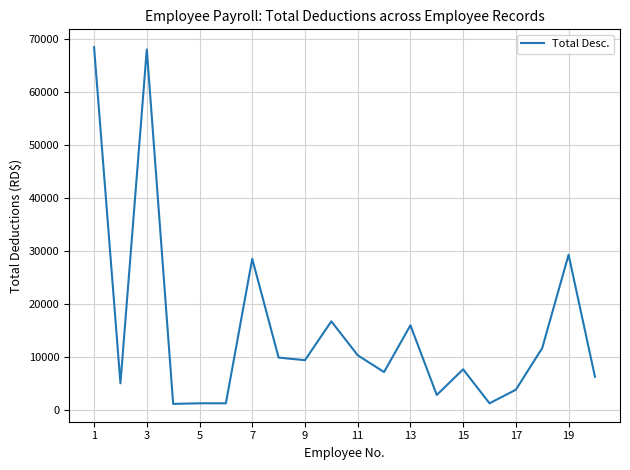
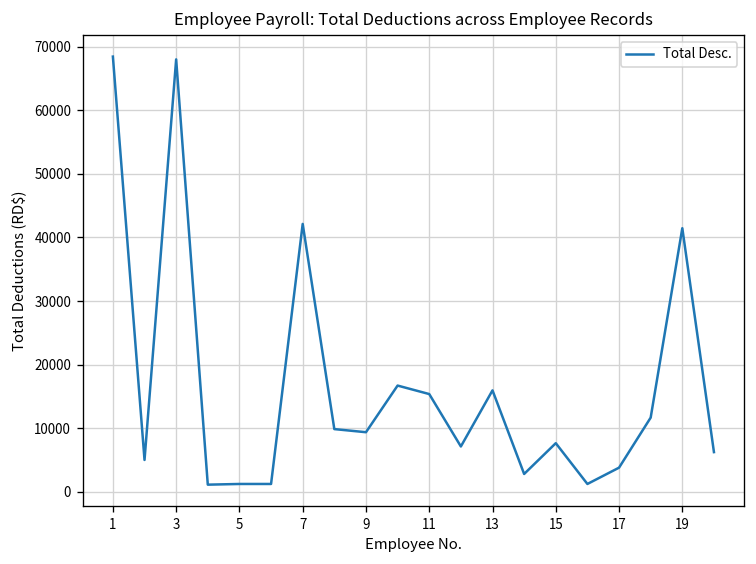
7: 28000 -> 42000
11: 10000 -> 15000
19: 29000 -> 41000
